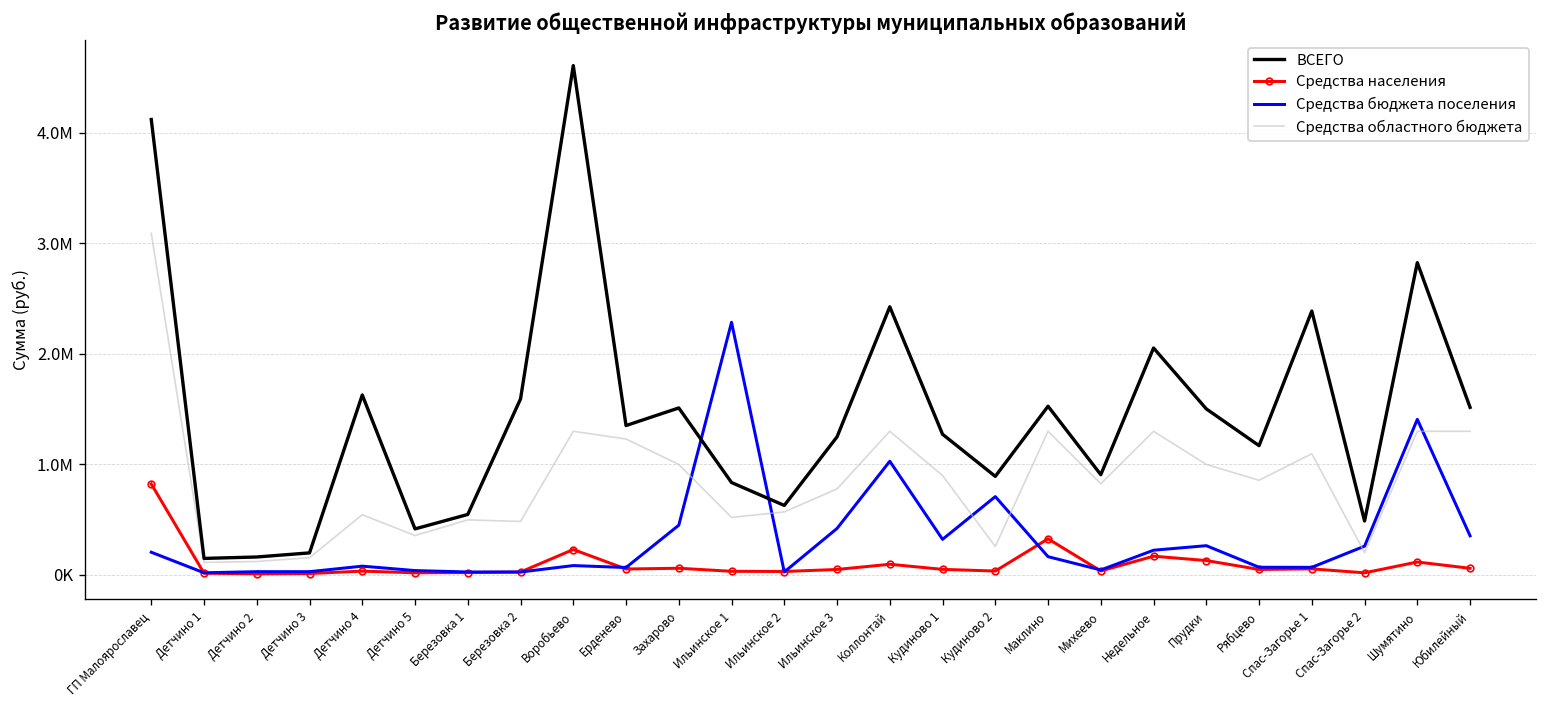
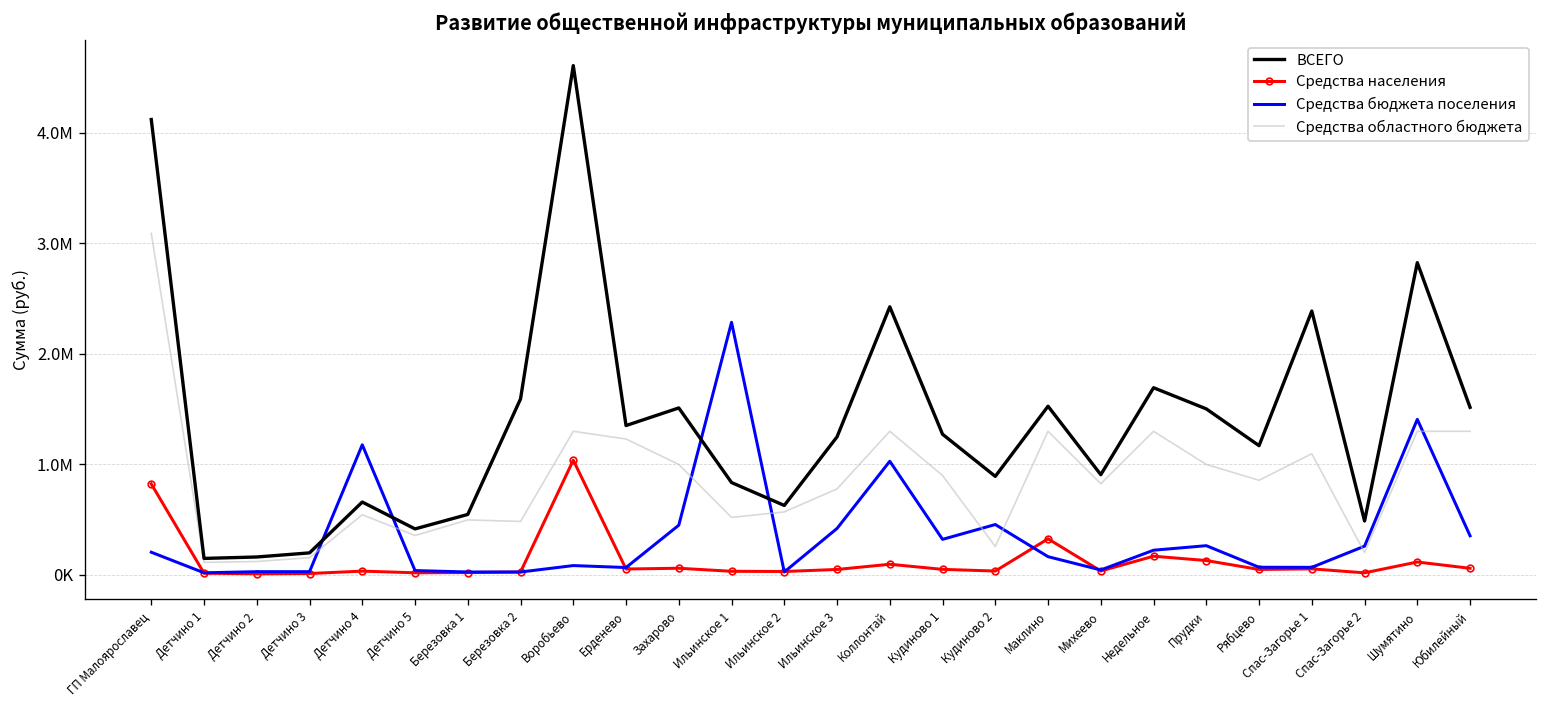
ВСЕГО, Детчино 4: 1600000 -> 700000
Средства бюджета поселения, Детчино 4: 100000 -> 1200000
Средства населения, Воробьево: 200000 -> 1000000
Средства бюджета поселения, Кудиново 2: 700000 -> 500000
ВСЕГО, Недельное: 2100000 -> 1700000
